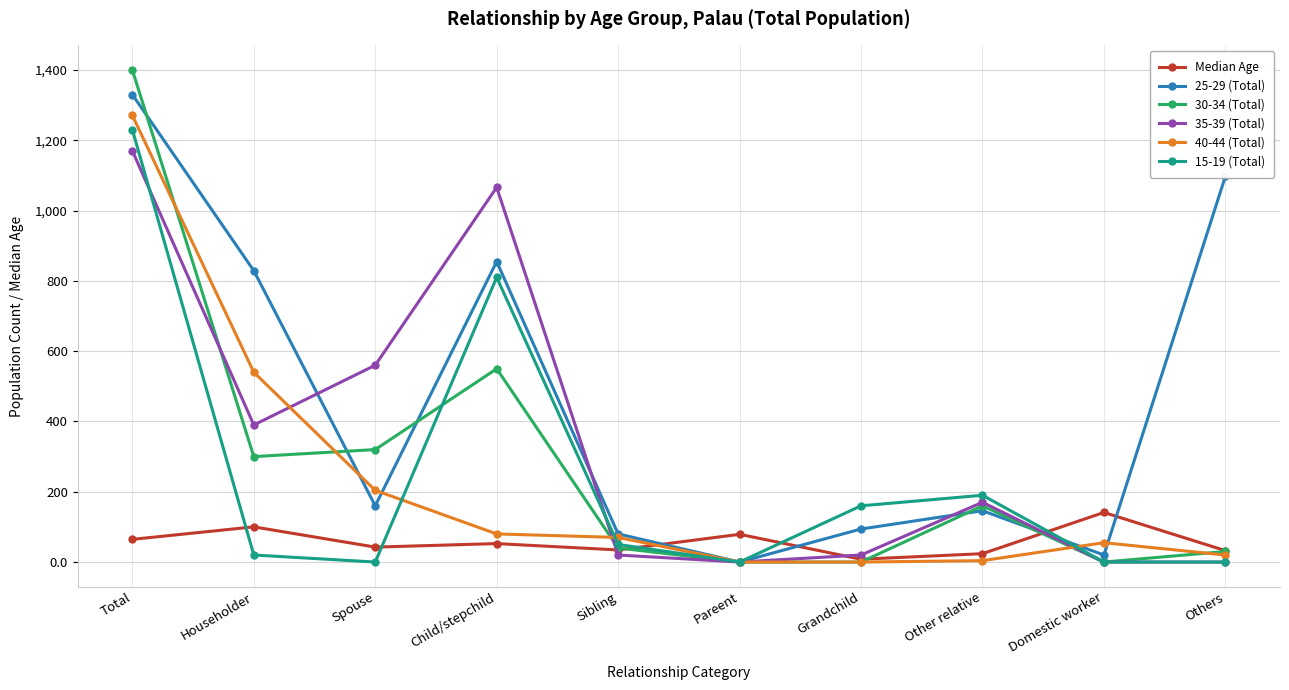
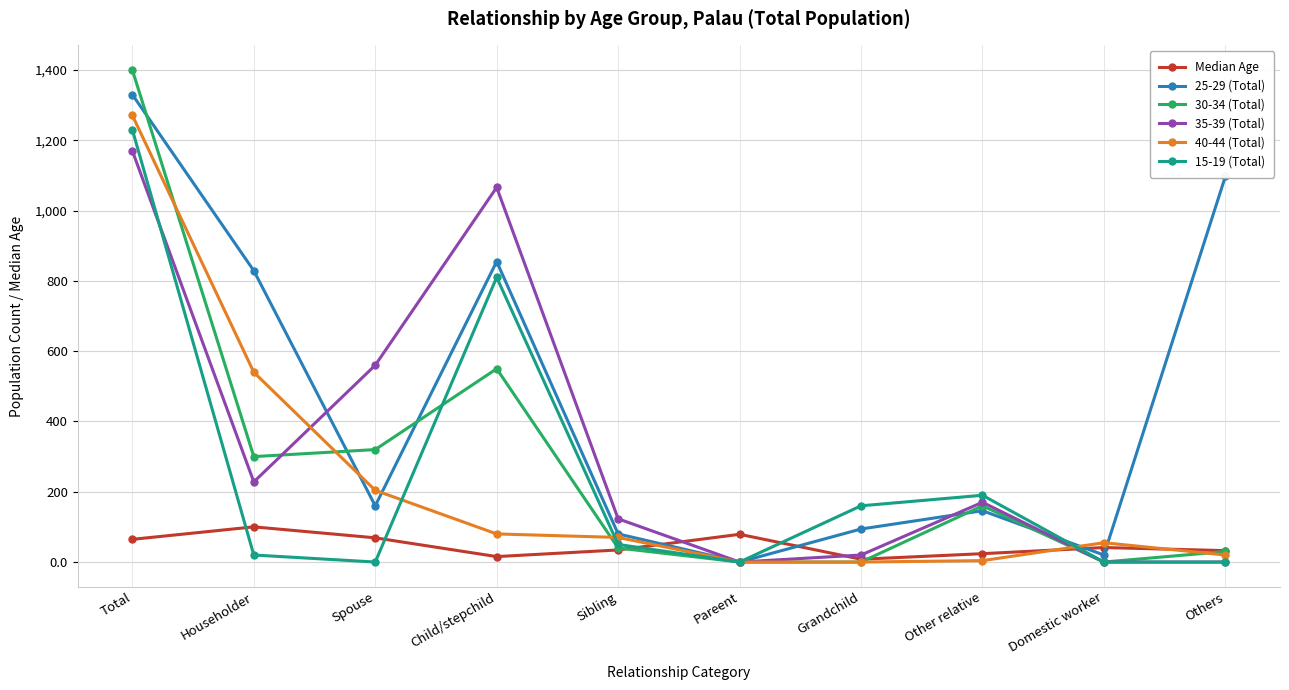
35-39 (Total), Householder: 390 -> 230
Median Age, Spouse: 40 -> 70
Median Age, Child/stepchild: 50 -> 20
35-39 (Total), Sibling: 20 -> 120
Median Age, Domestic worker: 140 -> 40
